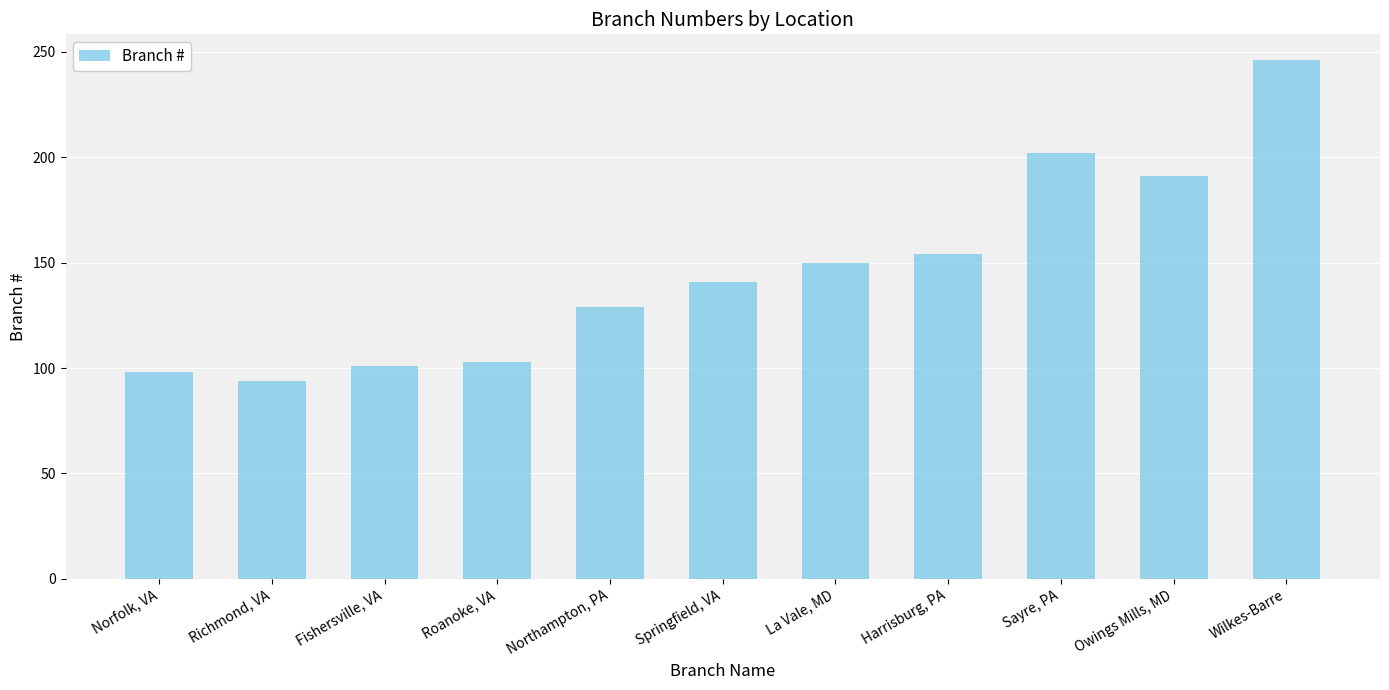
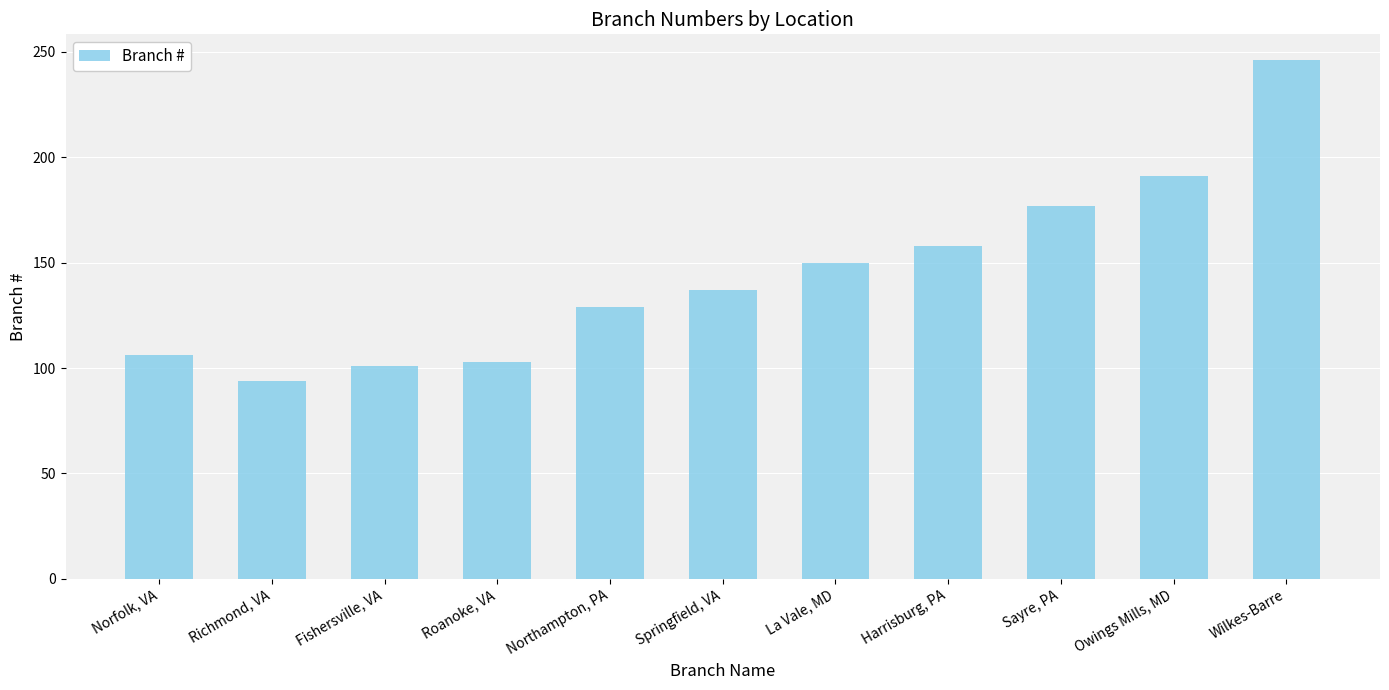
Norfolk, VA: 98 -> 106
Springfield, VA: 141 -> 137
Harrisburg, PA: 154 -> 158
Sayre, PA: 202 -> 177
